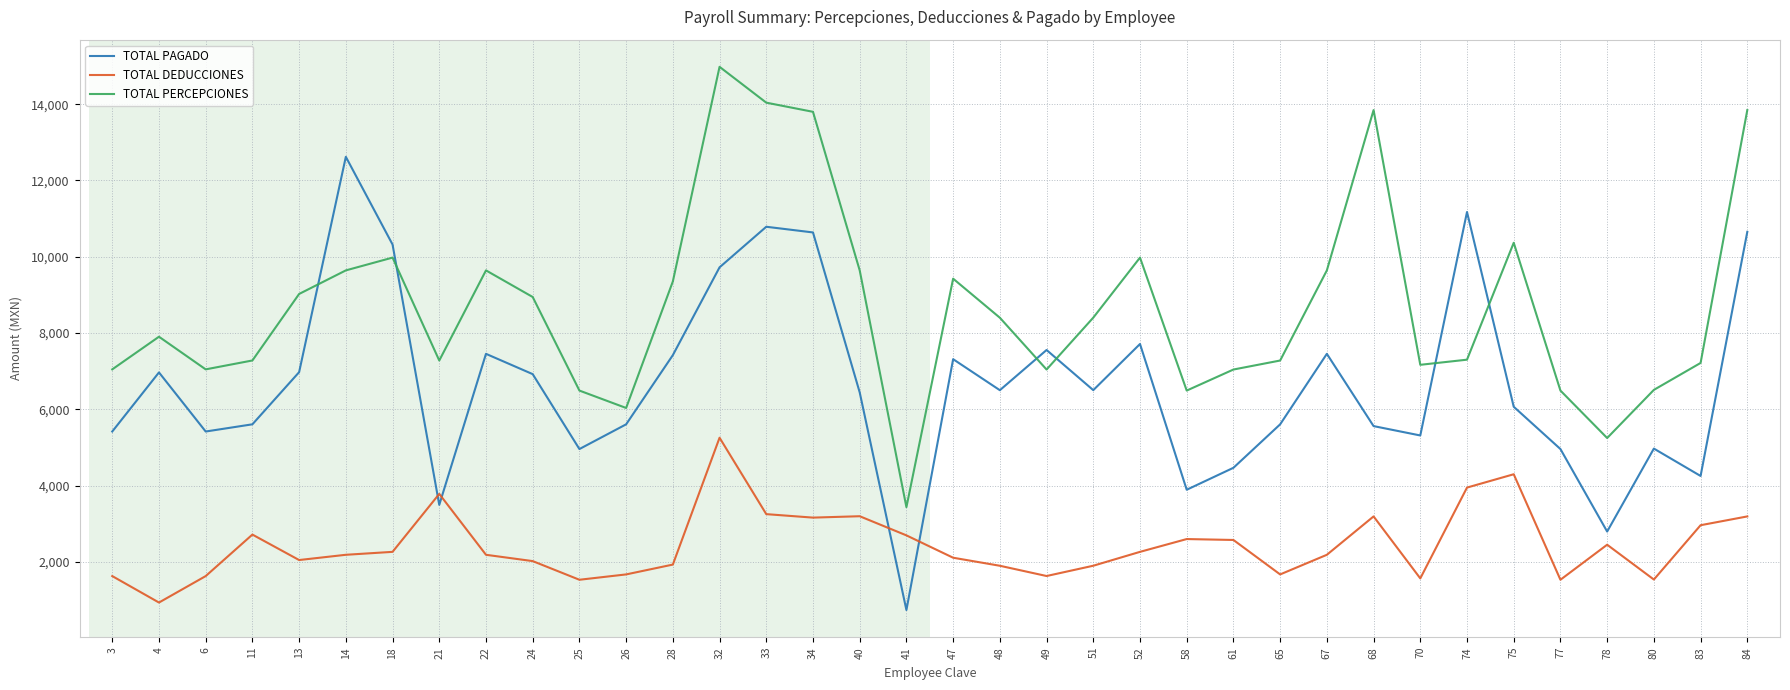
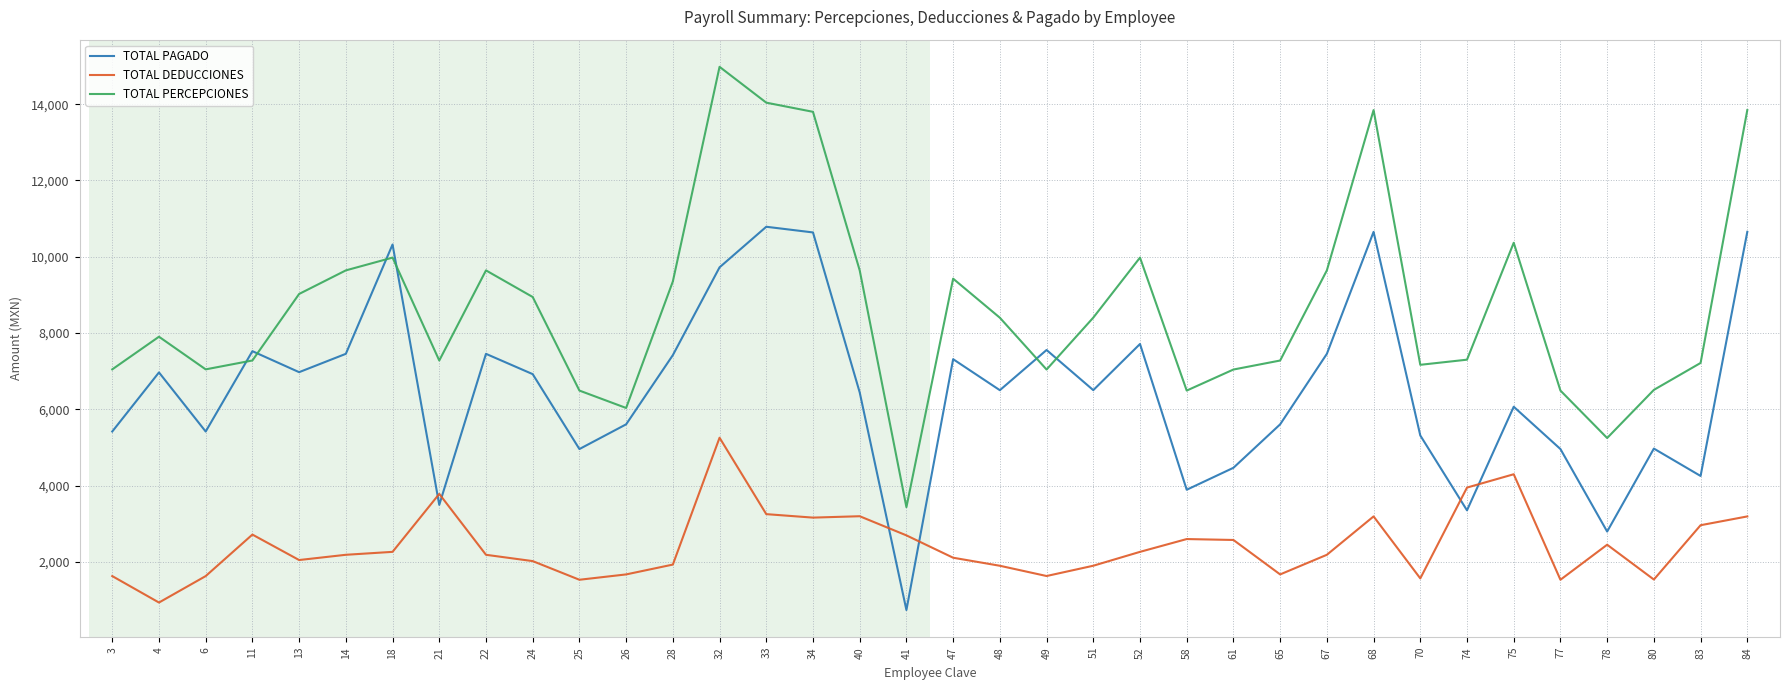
TOTAL PAGADO, 11: 5,600 -> 7,500
TOTAL PAGADO, 14: 12,600 -> 7,500
TOTAL PAGADO, 68: 5,600 -> 10,700
TOTAL PAGADO, 74: 11,200 -> 3,400
